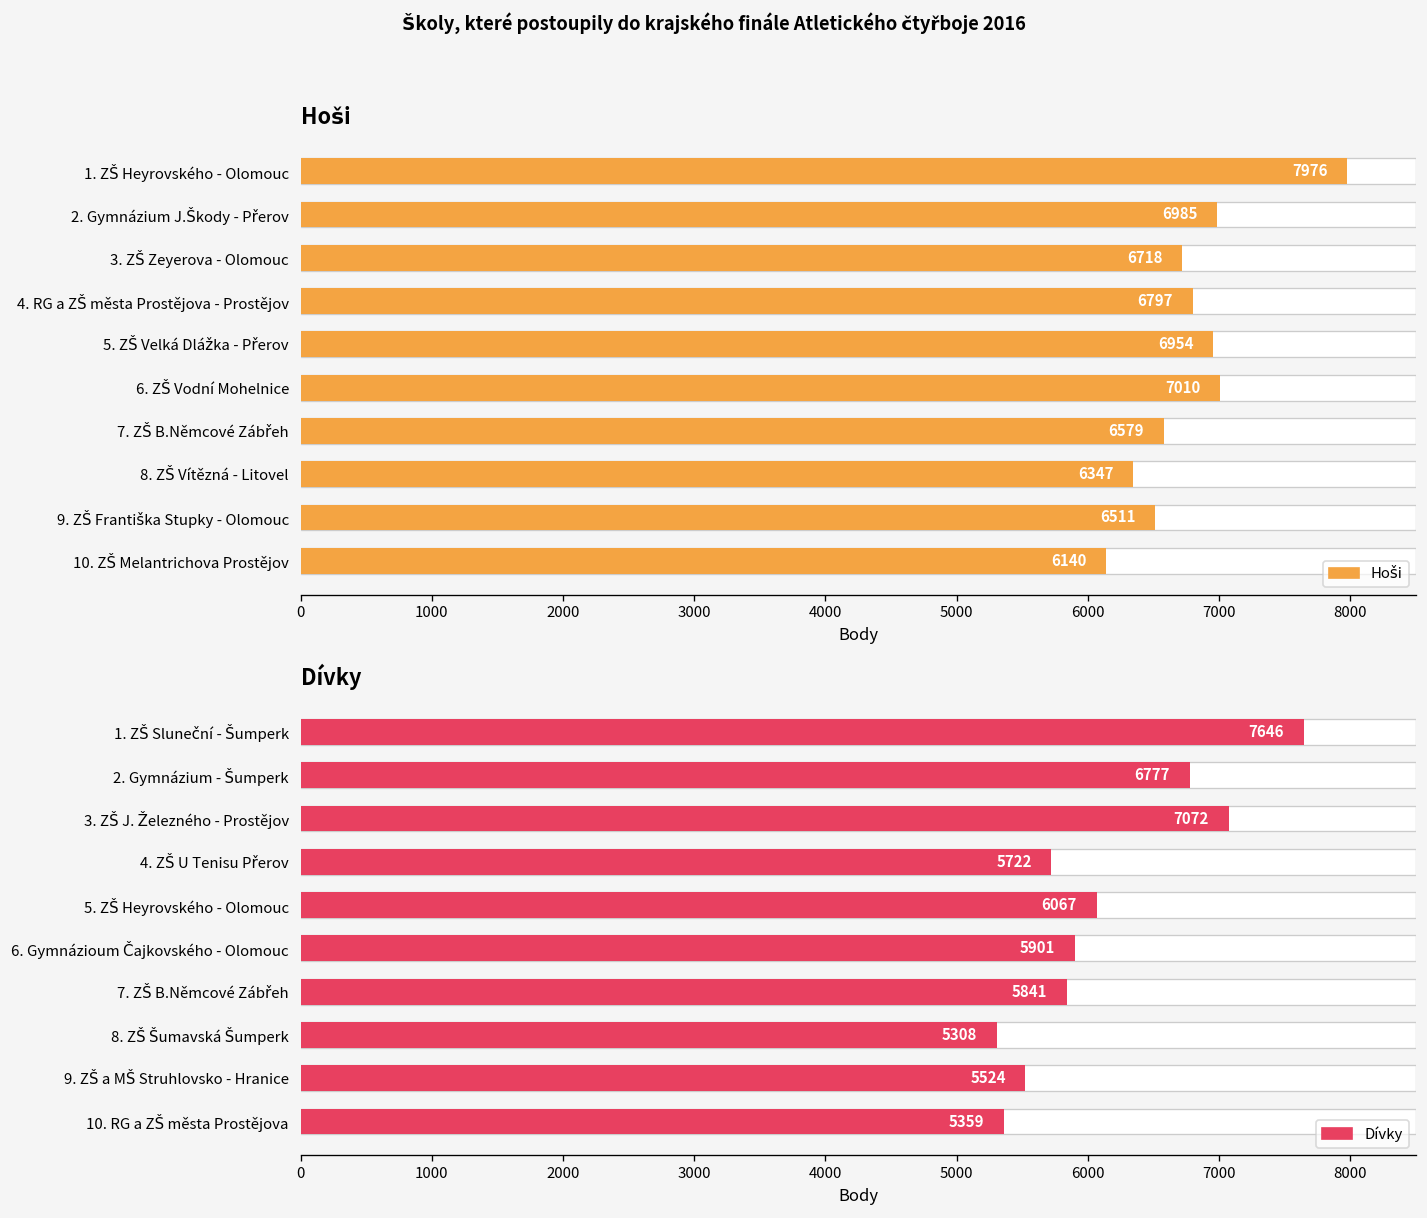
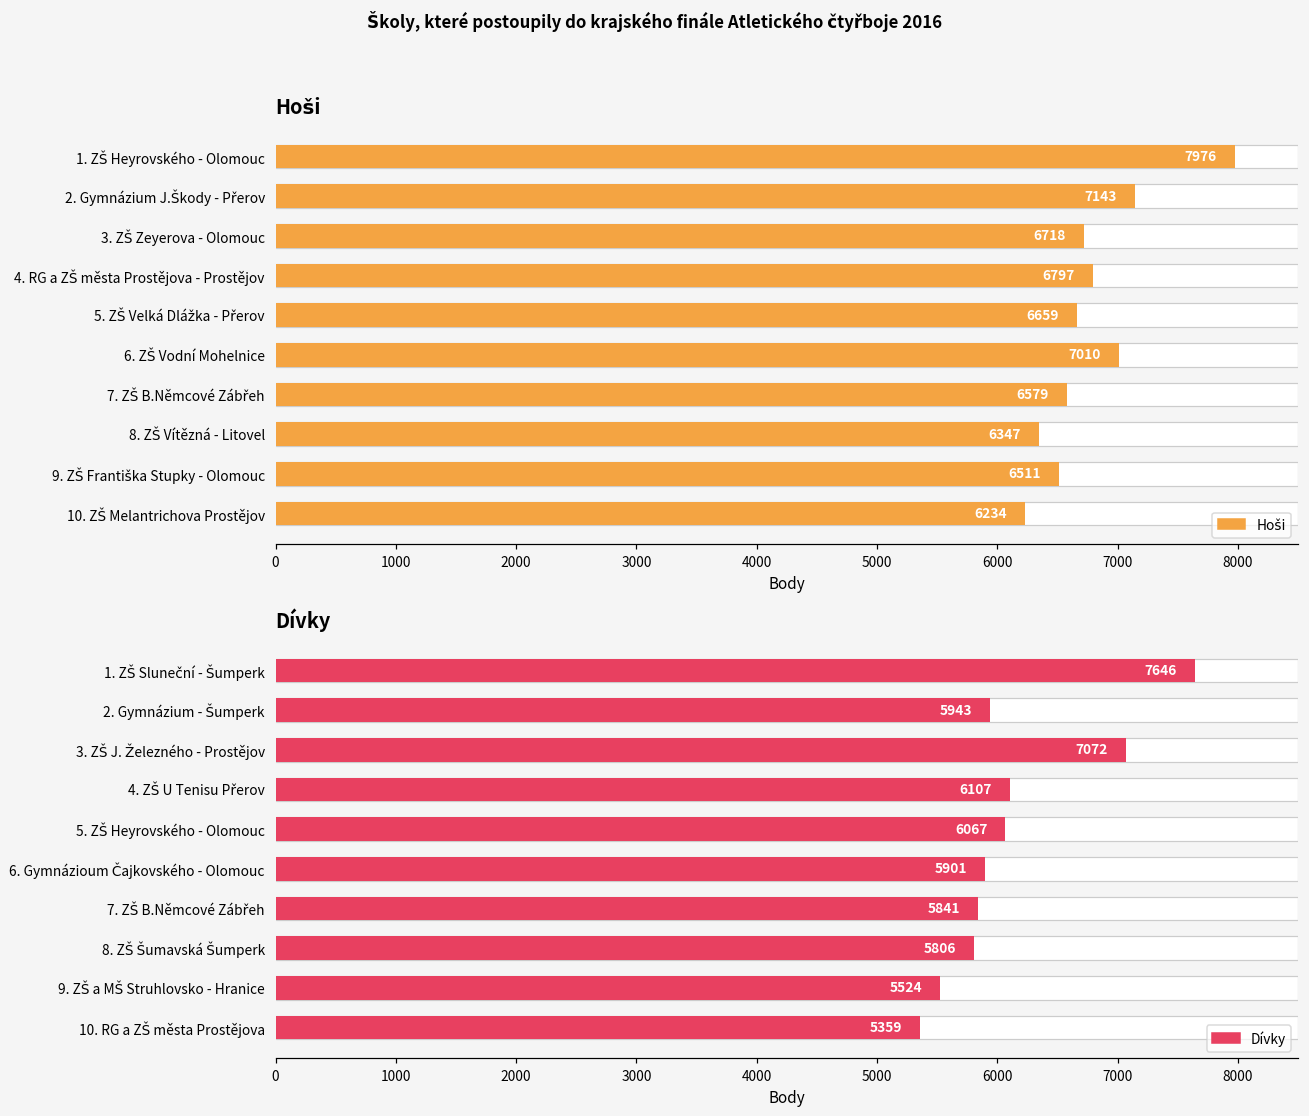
Hoši, Hoši, 2. Gymnázium J.Škody - Přerov: 6985 -> 7143
Hoši, Hoši, 5. ZŠ Velká Dlážka - Přerov: 6954 -> 6659
Hoši, Hoši, 10. ZŠ Melantrichova Prostějov: 6140 -> 6234
Dívky, Dívky, 2. Gymnázium - Šumperk: 6777 -> 5943
Dívky, Dívky, 4. ZŠ U Tenisu Přerov: 5722 -> 6107
Dívky, Dívky, 8. ZŠ Šumavská Šumperk: 5308 -> 5806
